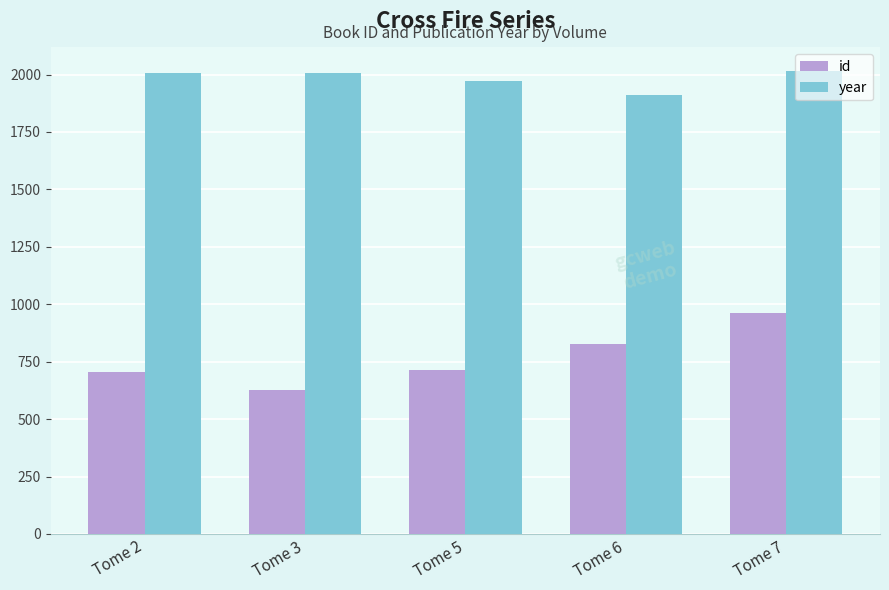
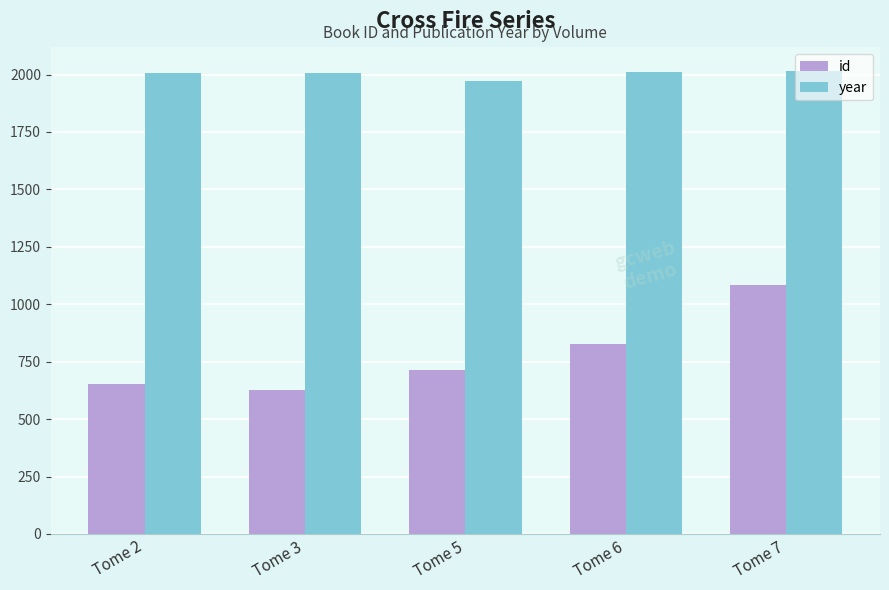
id, Tome 2: 700 -> 650
year, Tome 6: 1910 -> 2010
id, Tome 7: 960 -> 1080
